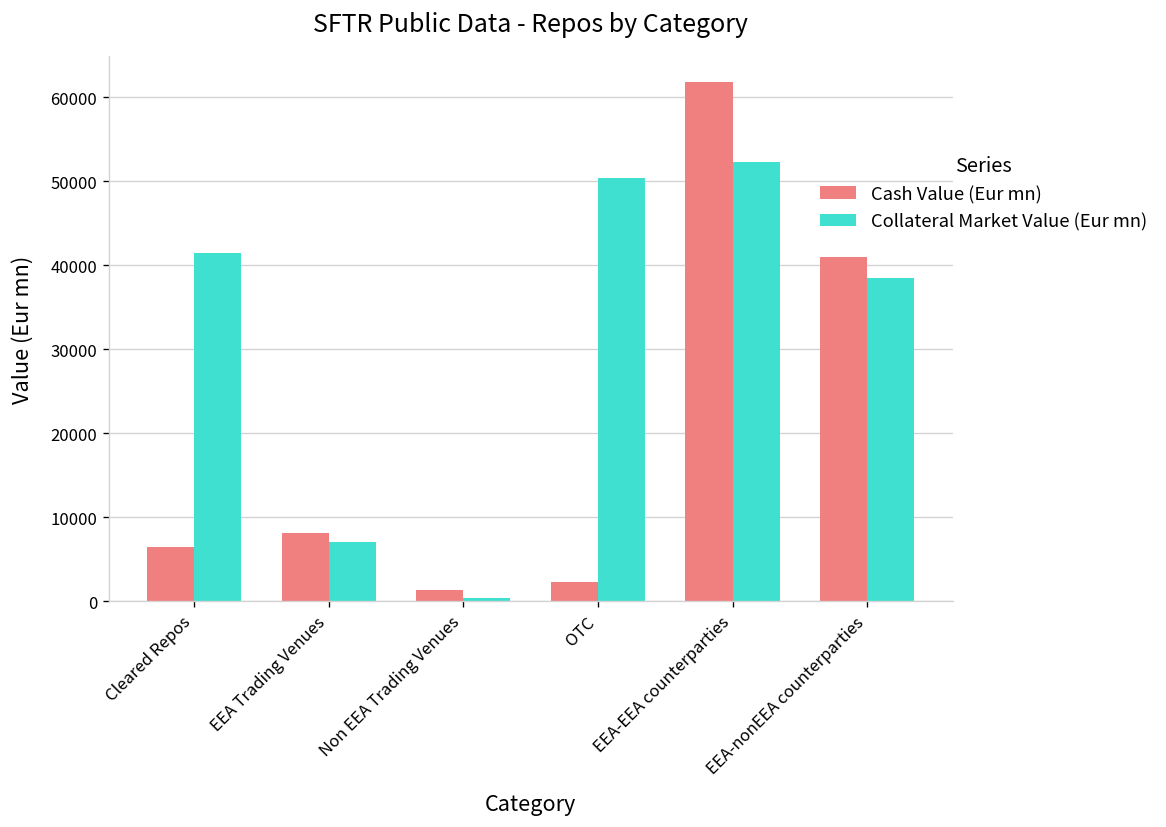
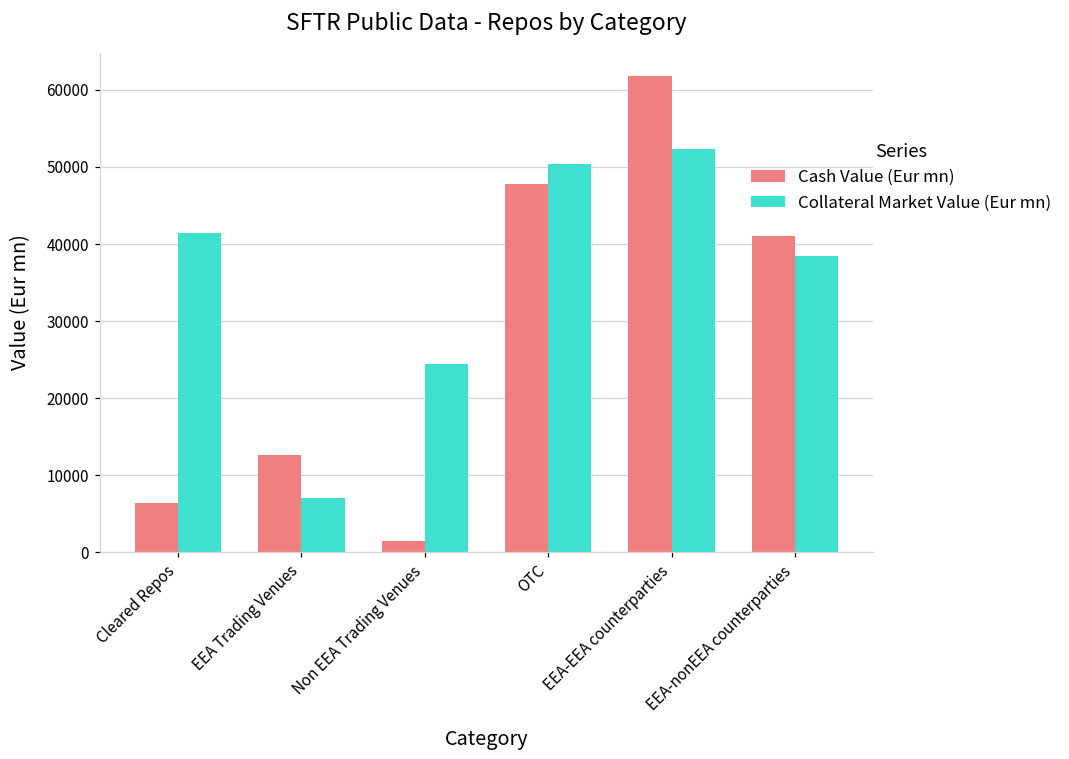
Cash Value (Eur mn), EEA Trading Venues: 8000 -> 13000
Collateral Market Value (Eur mn), Non EEA Trading Venues: 0 -> 24000
Cash Value (Eur mn), OTC: 2000 -> 48000
